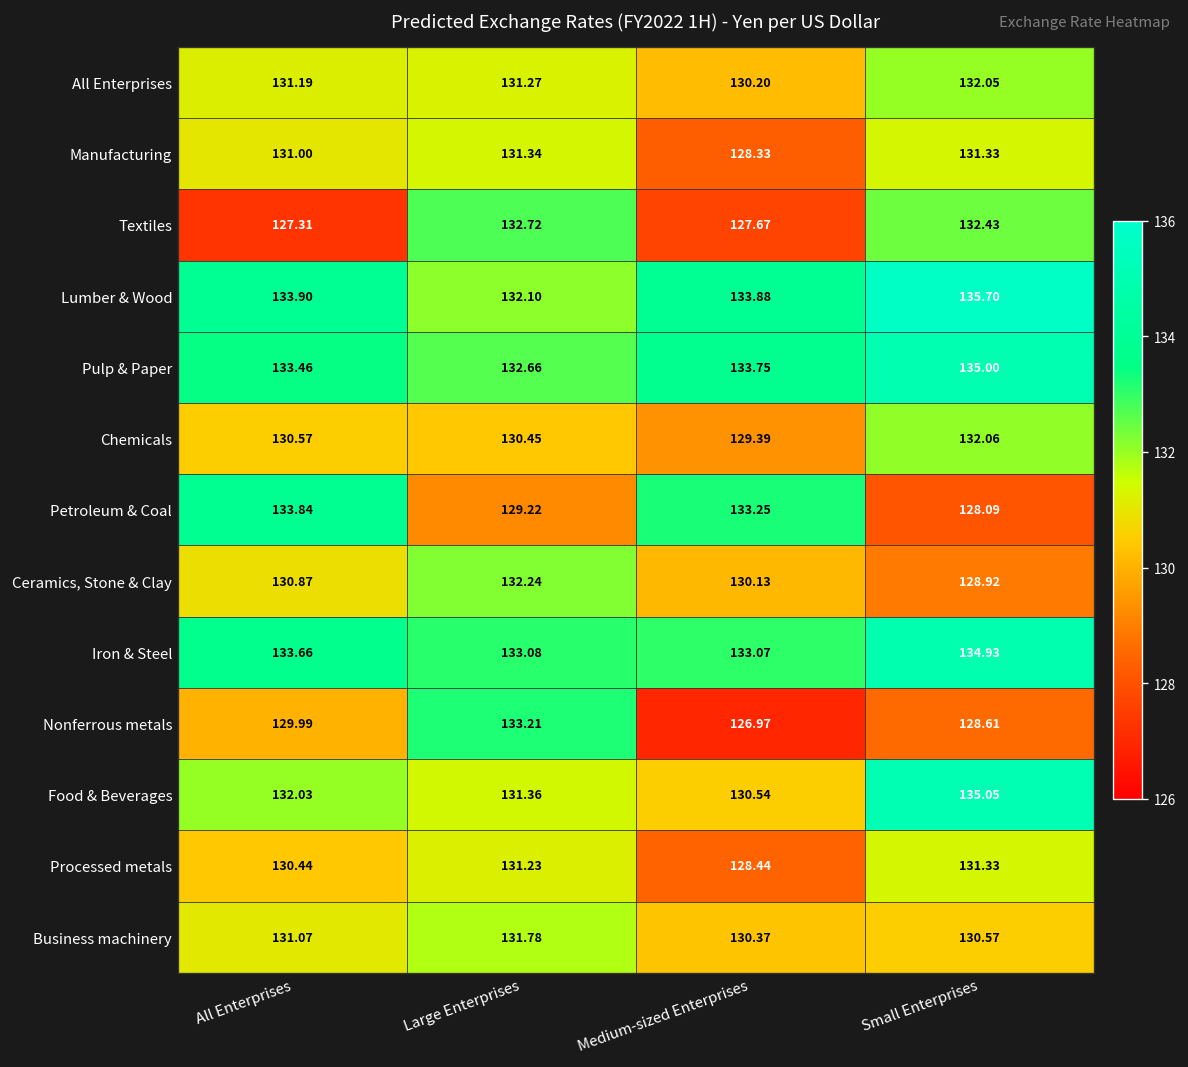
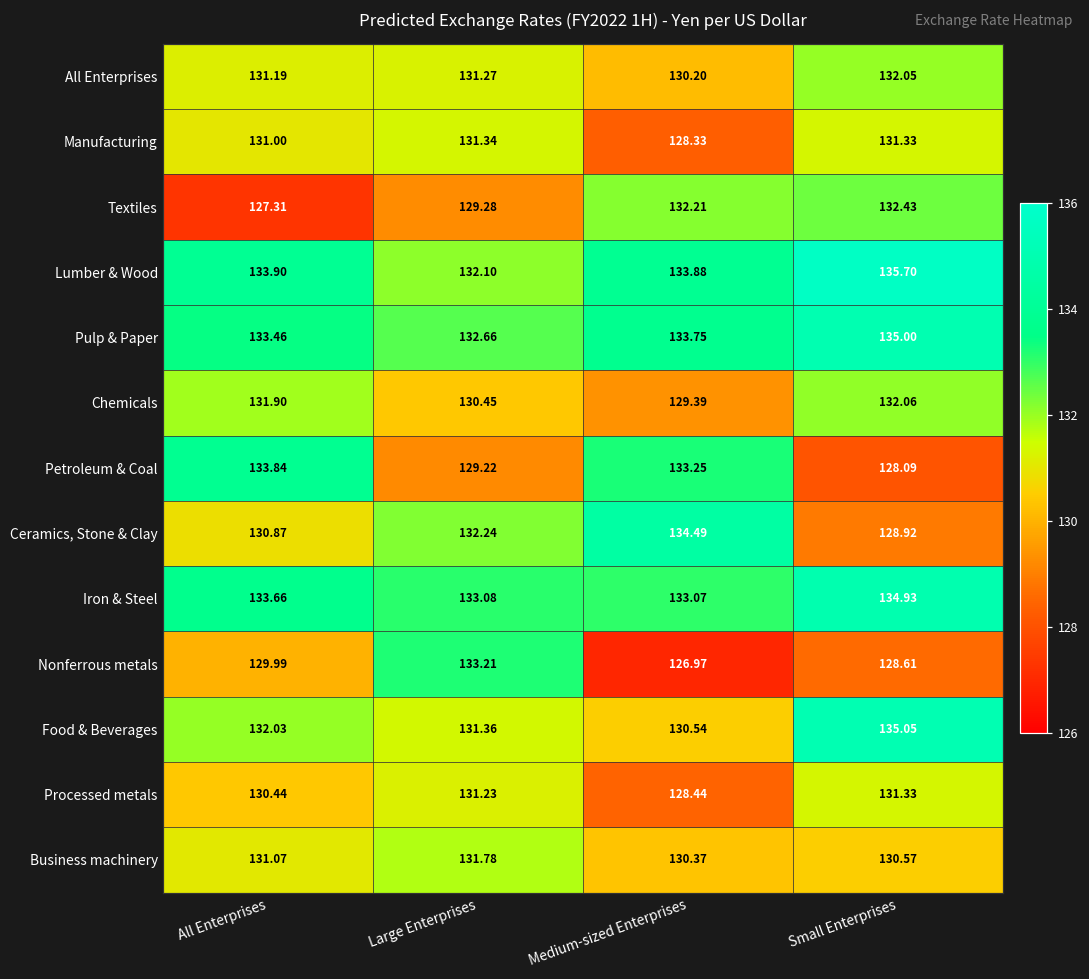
Textiles, Large Enterprises: 132.72 -> 129.28
Textiles, Medium-sized Enterprises: 127.67 -> 132.21
Chemicals, All Enterprises: 130.57 -> 131.90
Ceramics, Stone & Clay, Medium-sized Enterprises: 130.13 -> 134.49
